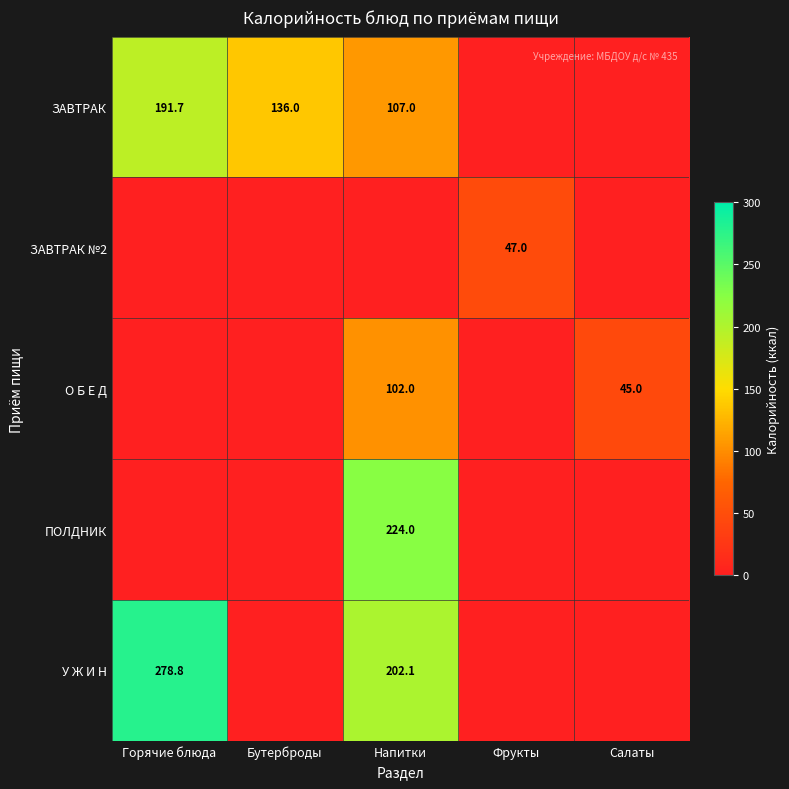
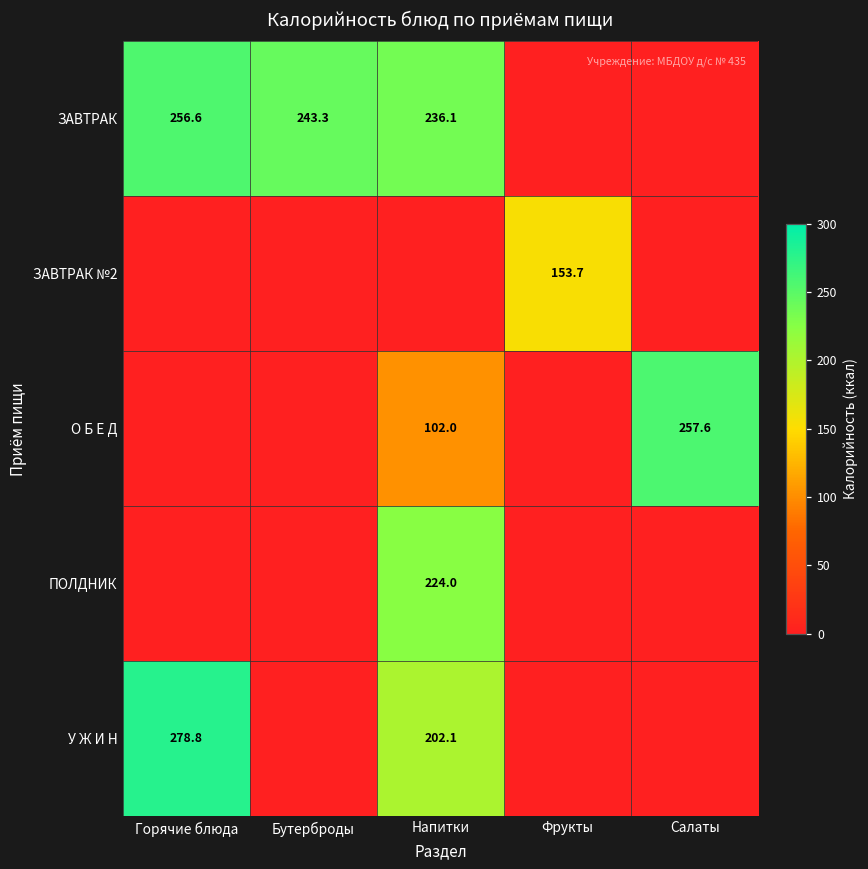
ЗАВТРАК, Горячие блюда: 191.7 -> 256.6
ЗАВТРАК, Бутерброды: 136.0 -> 243.3
ЗАВТРАК, Напитки: 107.0 -> 236.1
ЗАВТРАК №2, Фрукты: 47.0 -> 153.7
О Б Е Д, Салаты: 45.0 -> 257.6
